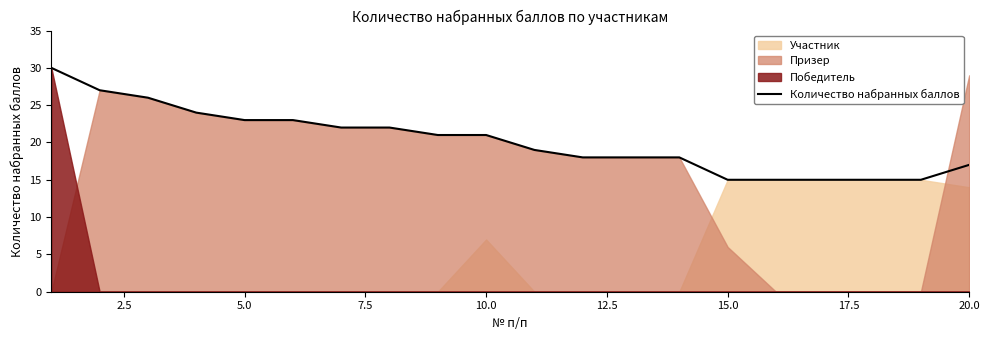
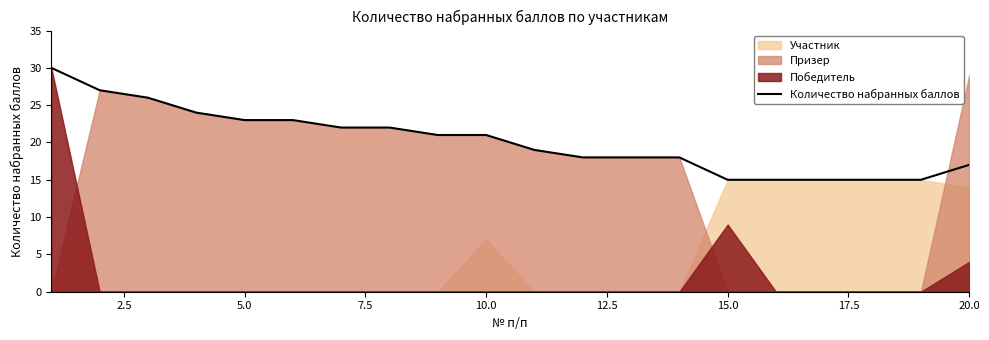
Призер, 15.0: 6 -> 0
Победитель, 15.0: 0 -> 9
Победитель, 20.0: 0 -> 4
